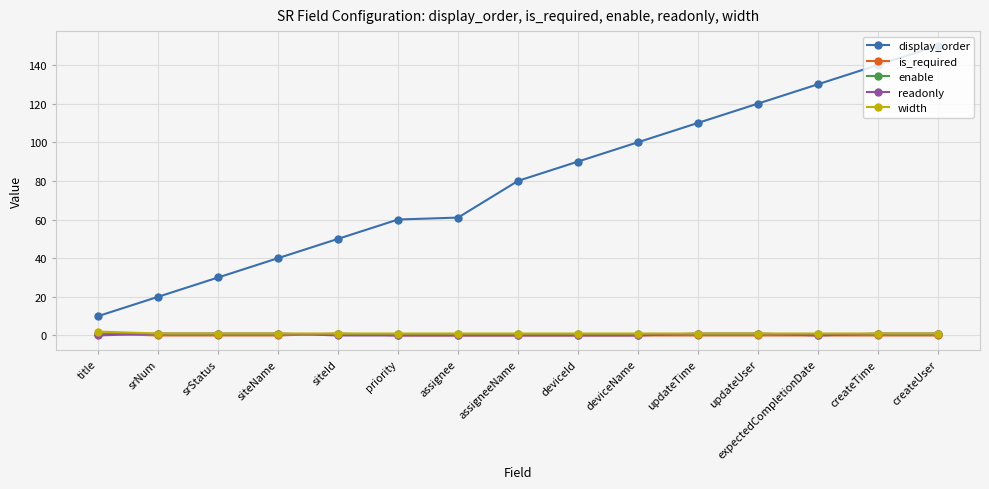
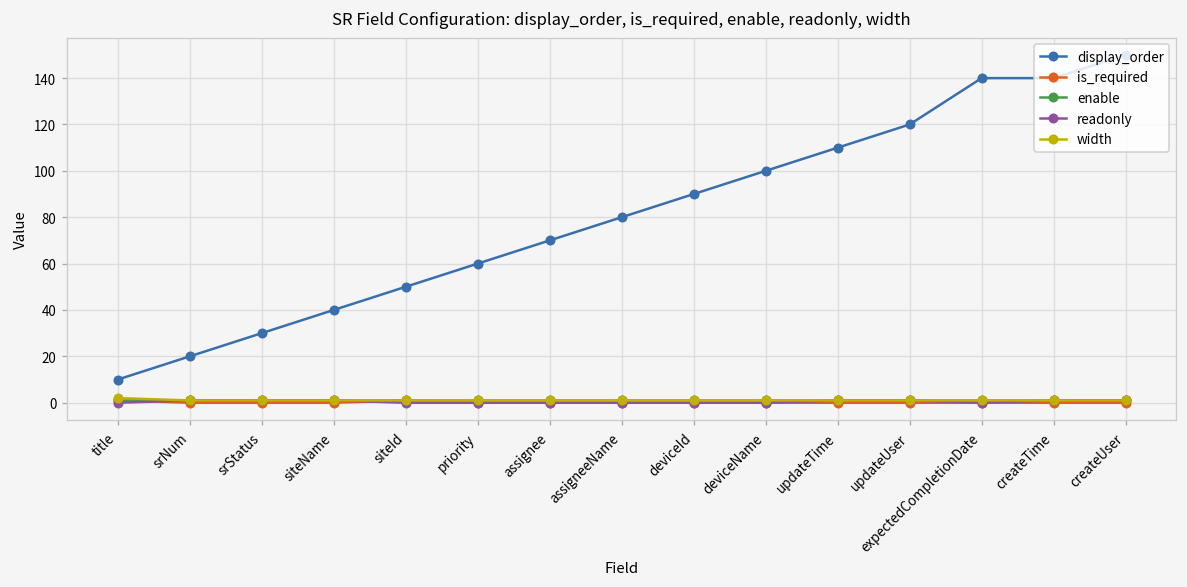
display_order, assignee: 61 -> 70
display_order, expectedCompletionDate: 130 -> 140
